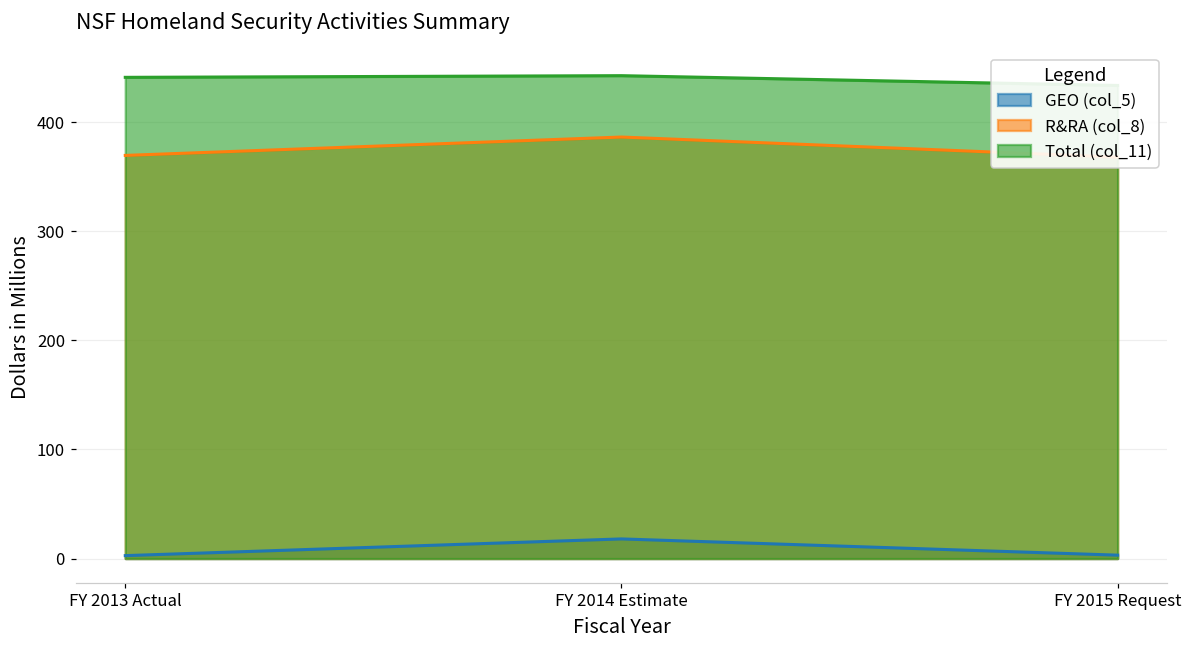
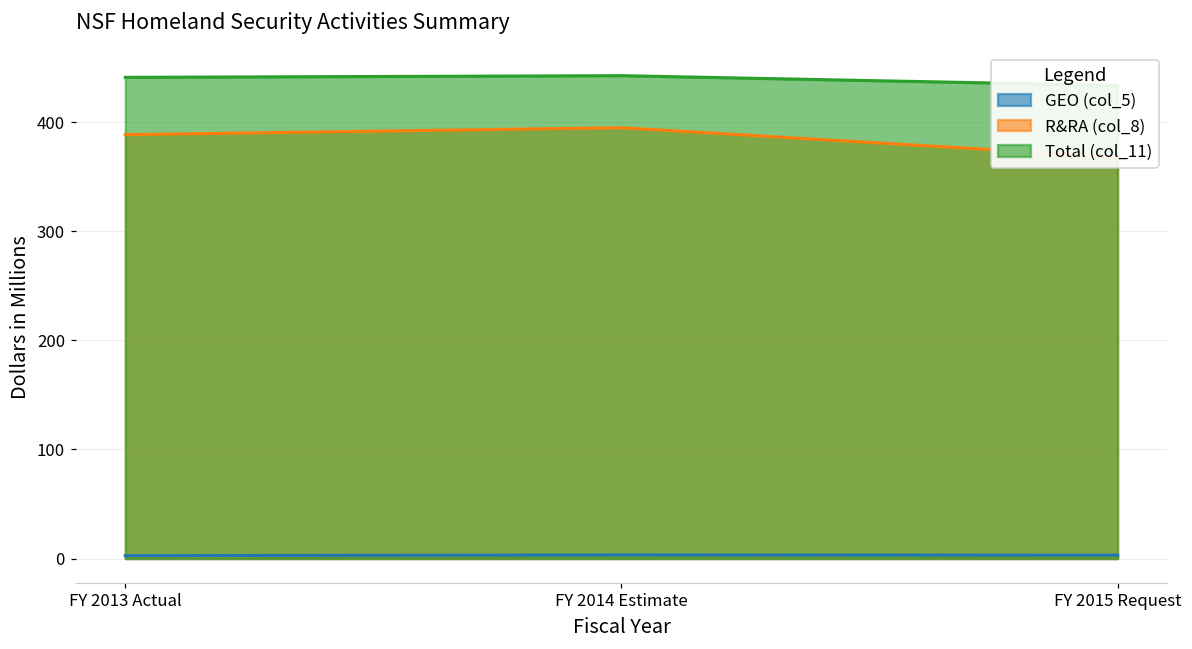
R&RA (col_8), FY 2013 Actual: 370 -> 390
GEO (col_5), FY 2014 Estimate: 20 -> 0
R&RA (col_8), FY 2014 Estimate: 390 -> 400
